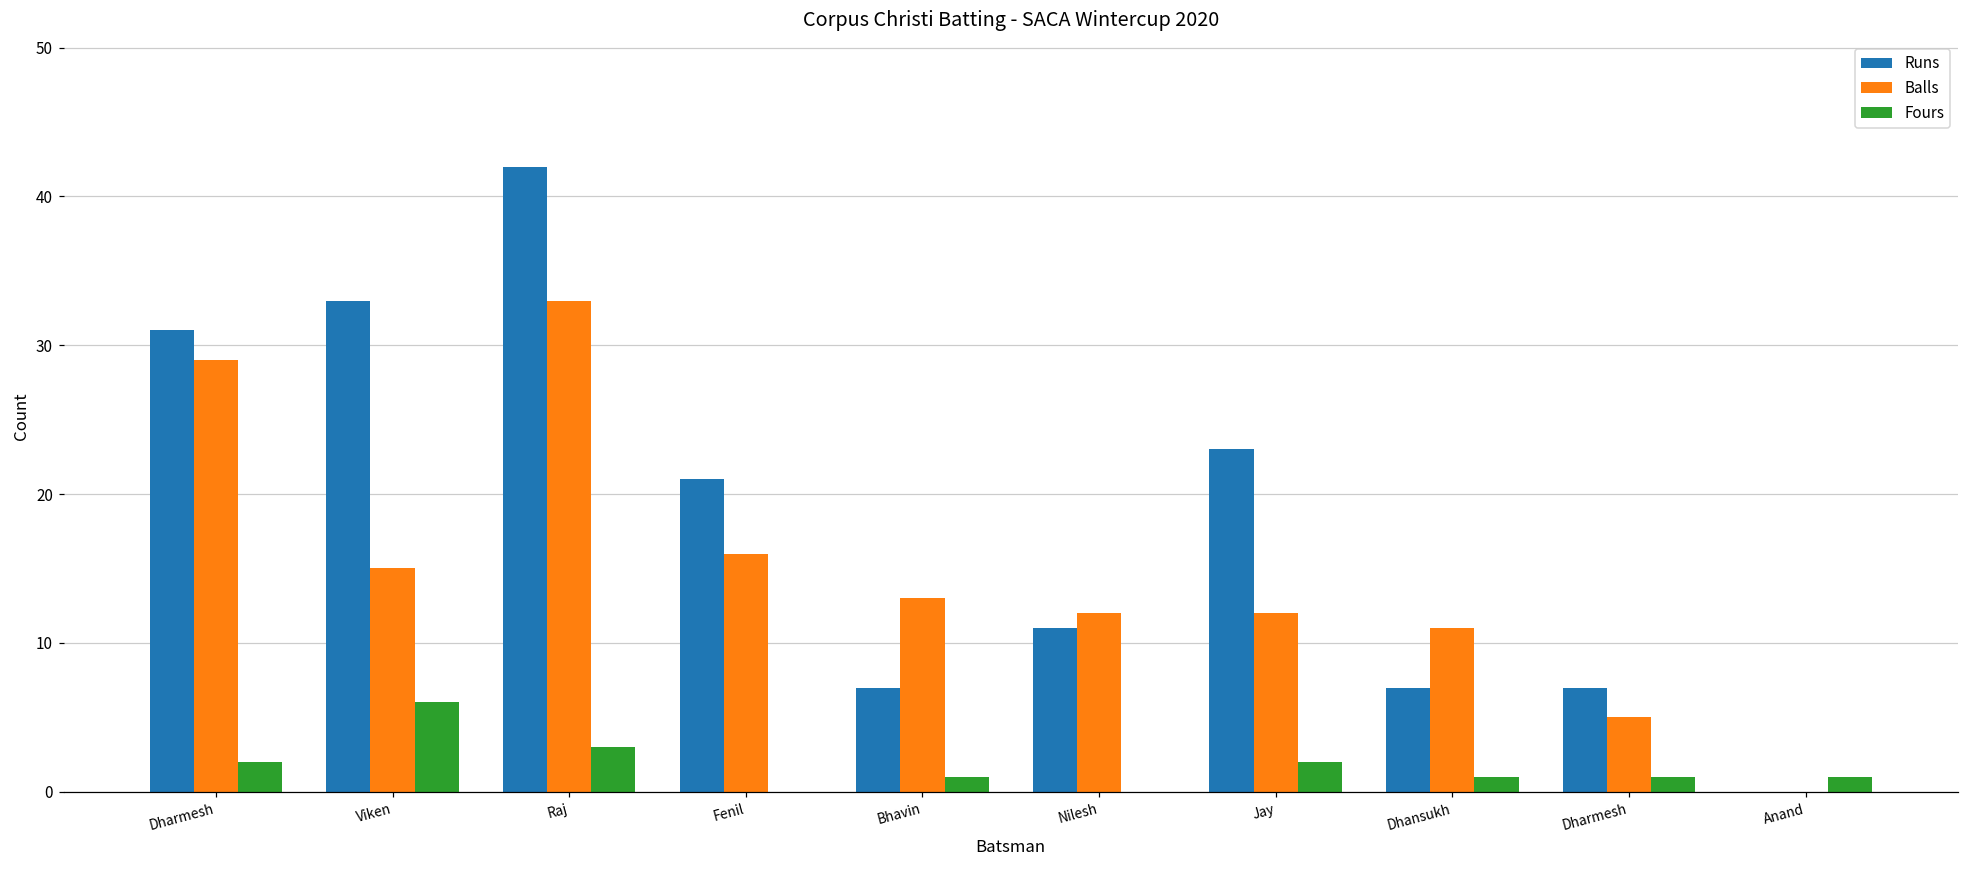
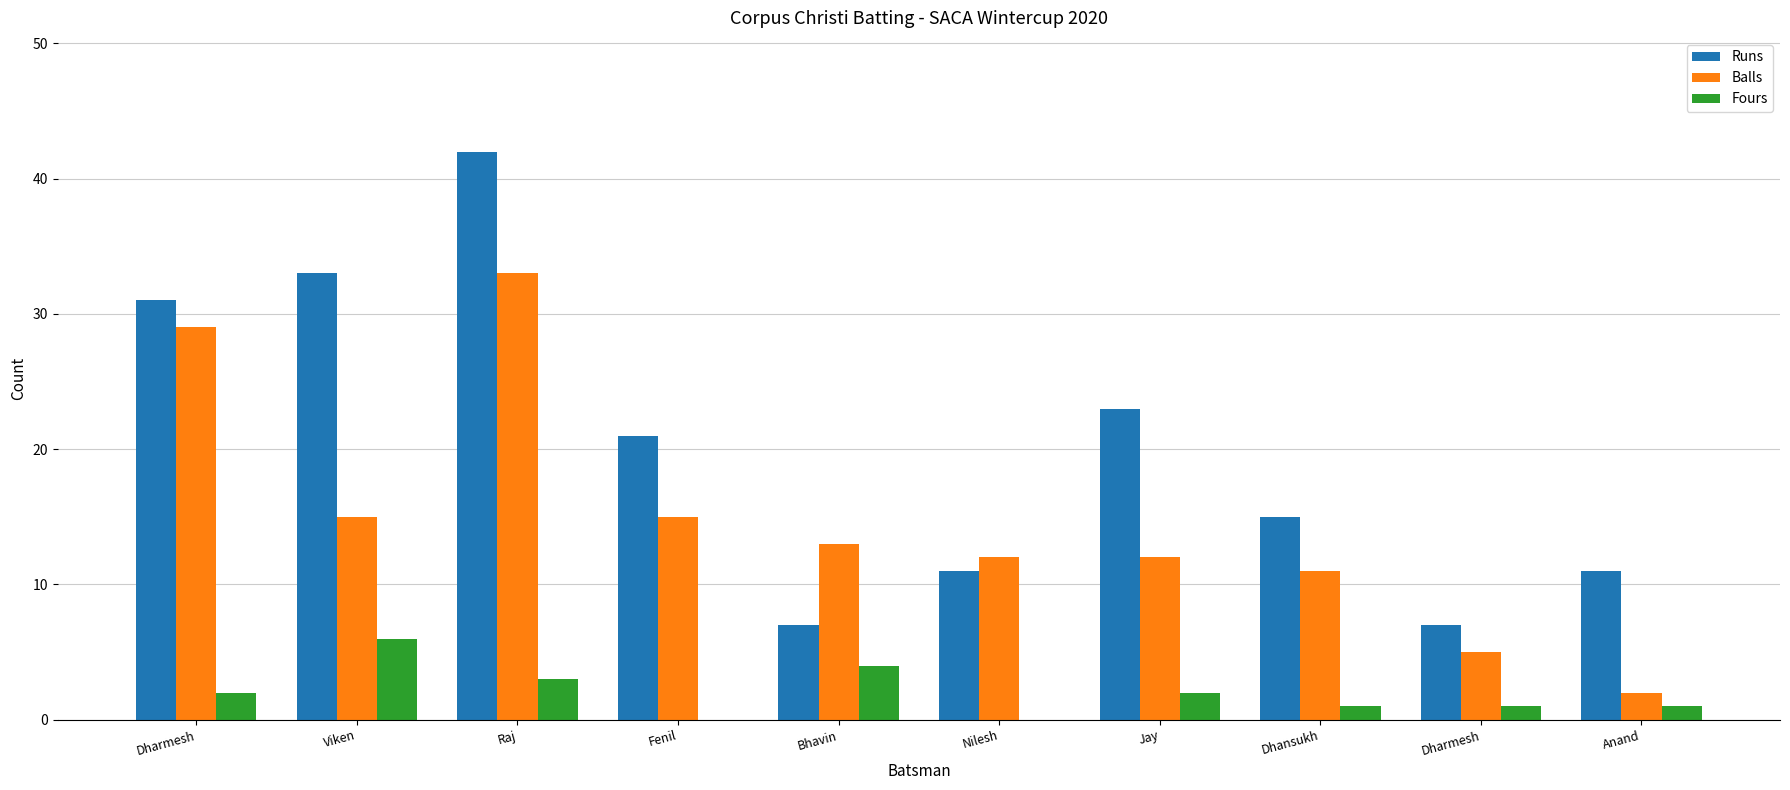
Balls, Fenil: 16 -> 15
Fours, Bhavin: 1 -> 4
Runs, Dhansukh: 7 -> 15
Runs, Anand: 0 -> 11
Balls, Anand: 0 -> 2
